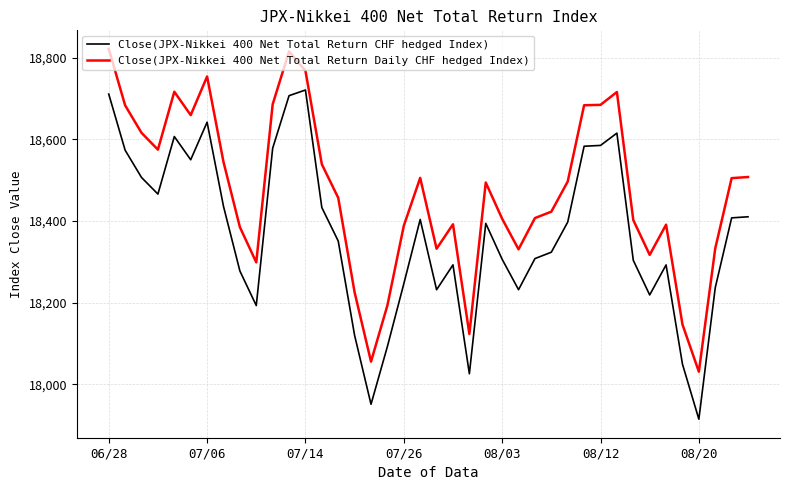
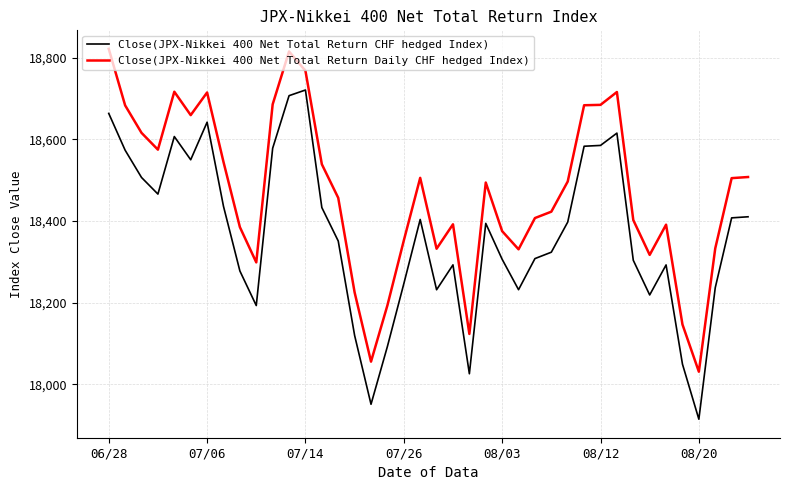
Close(JPX-Nikkei 400 Net Total Return CHF hedged Index), 06/28: 18,710 -> 18,660
Close(JPX-Nikkei 400 Net Total Return Daily CHF hedged Index), 07/06: 18,750 -> 18,710
Close(JPX-Nikkei 400 Net Total Return Daily CHF hedged Index), 07/26: 18,390 -> 18,350
Close(JPX-Nikkei 400 Net Total Return Daily CHF hedged Index), 08/03: 18,410 -> 18,380
